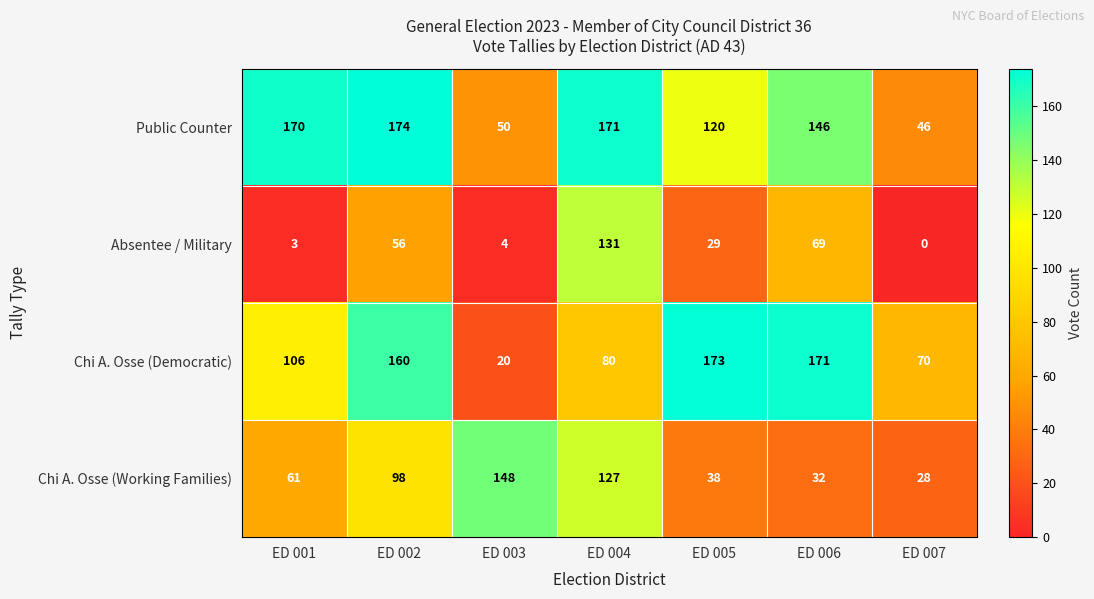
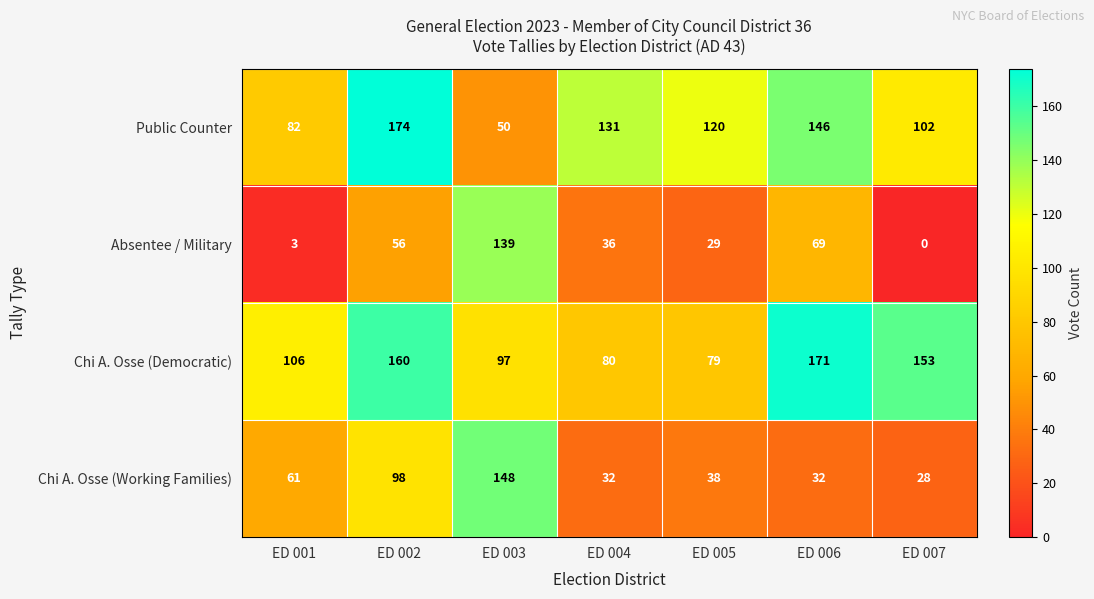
Public Counter, ED 001: 170 -> 82
Public Counter, ED 004: 171 -> 131
Public Counter, ED 007: 46 -> 102
Absentee / Military, ED 003: 4 -> 139
Absentee / Military, ED 004: 131 -> 36
Chi A. Osse (Democratic), ED 003: 20 -> 97
Chi A. Osse (Democratic), ED 005: 173 -> 79
Chi A. Osse (Democratic), ED 007: 70 -> 153
Chi A. Osse (Working Families), ED 004: 127 -> 32
